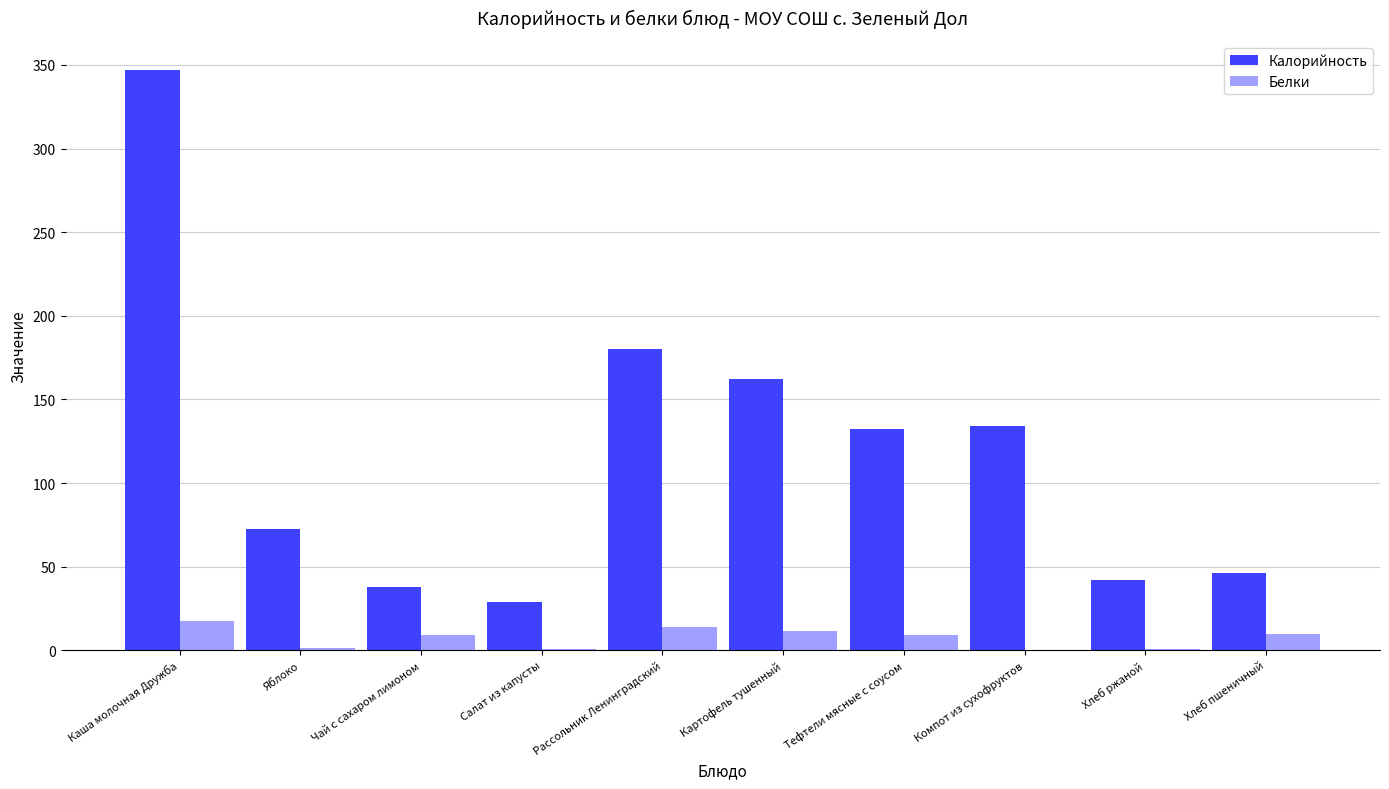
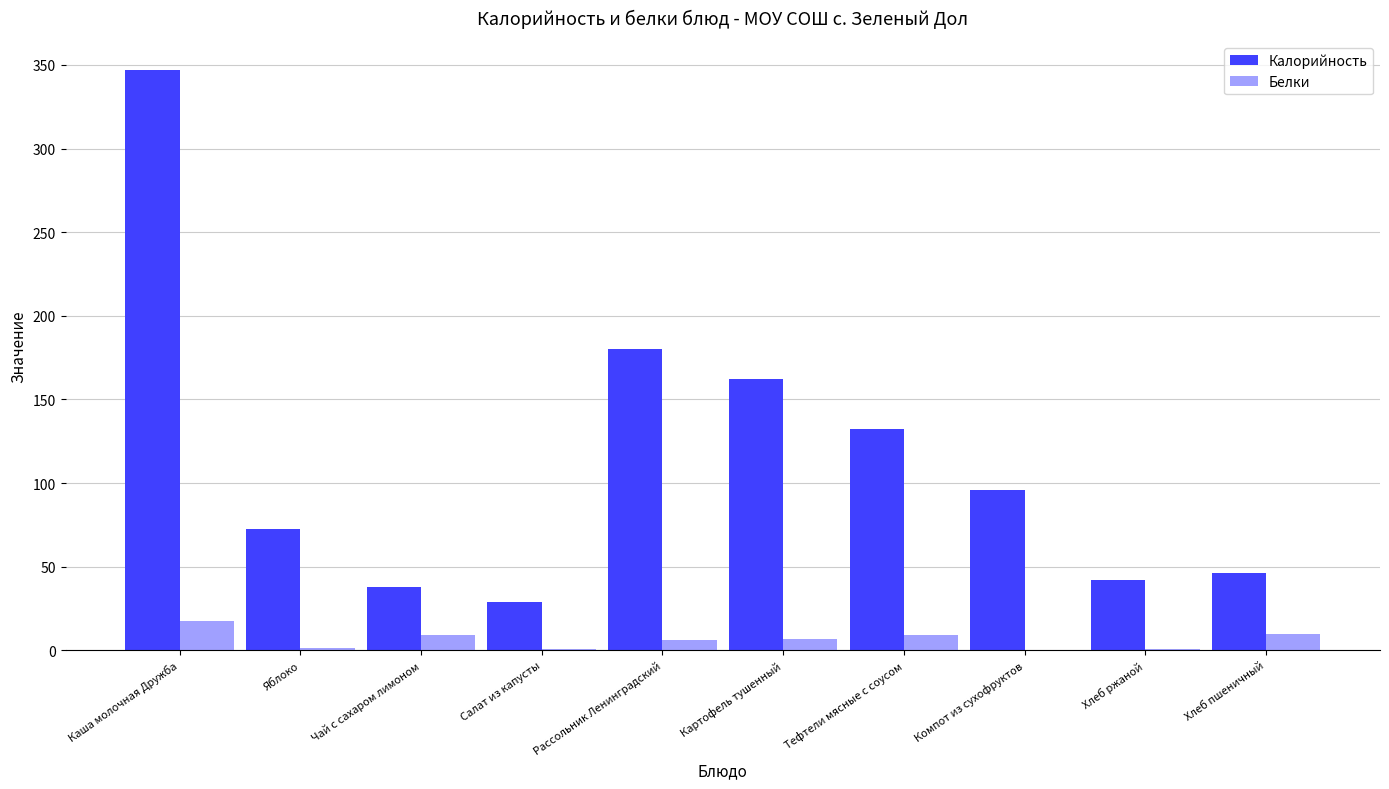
Белки, Рассольник Ленинградский: 14 -> 6
Белки, Картофель тушенный: 12 -> 7
Калорийность, Компот из сухофруктов: 134 -> 96
